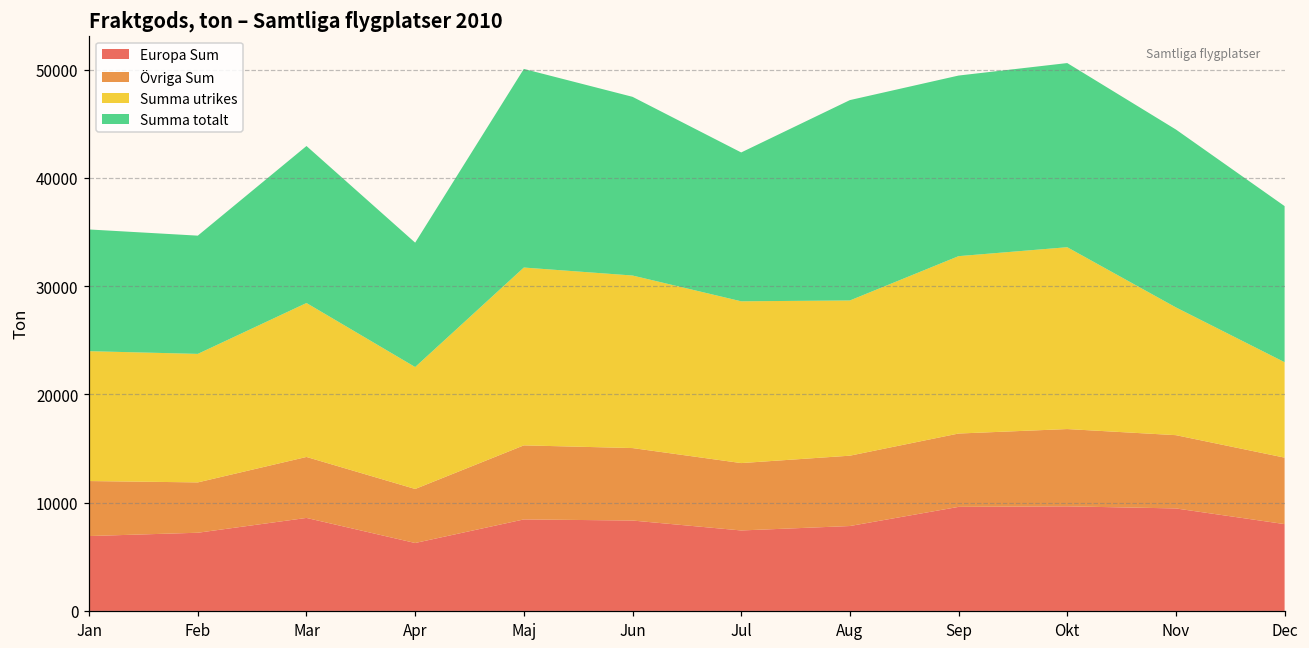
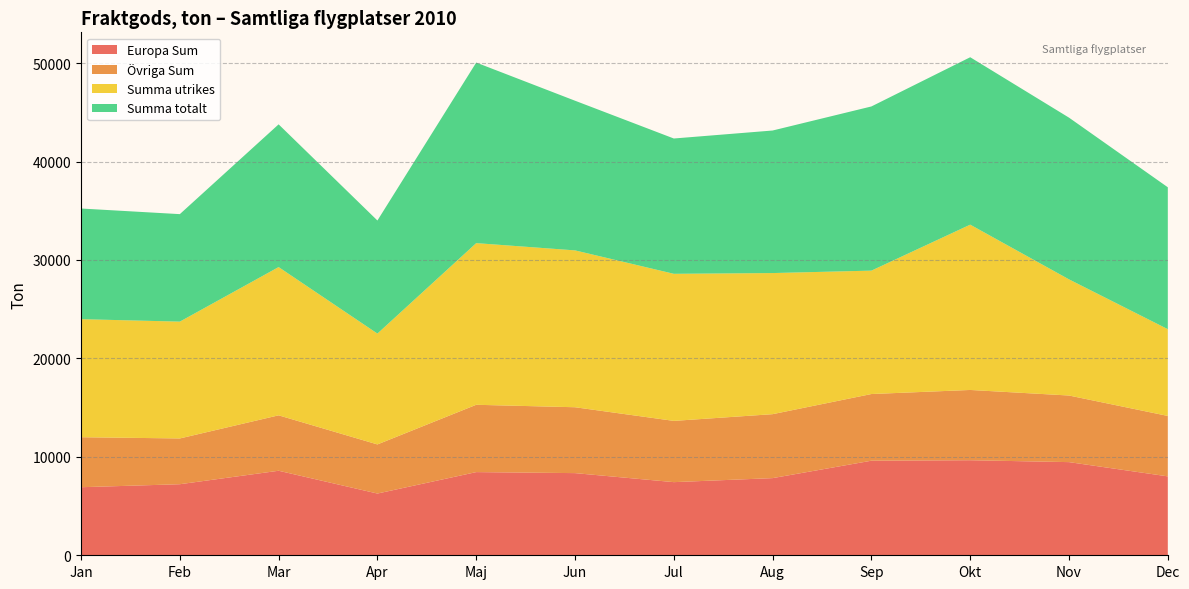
Summa utrikes, Mar: 14000 -> 15000
Summa totalt, Jun: 17000 -> 15000
Summa totalt, Aug: 19000 -> 14000
Summa utrikes, Sep: 16000 -> 13000
